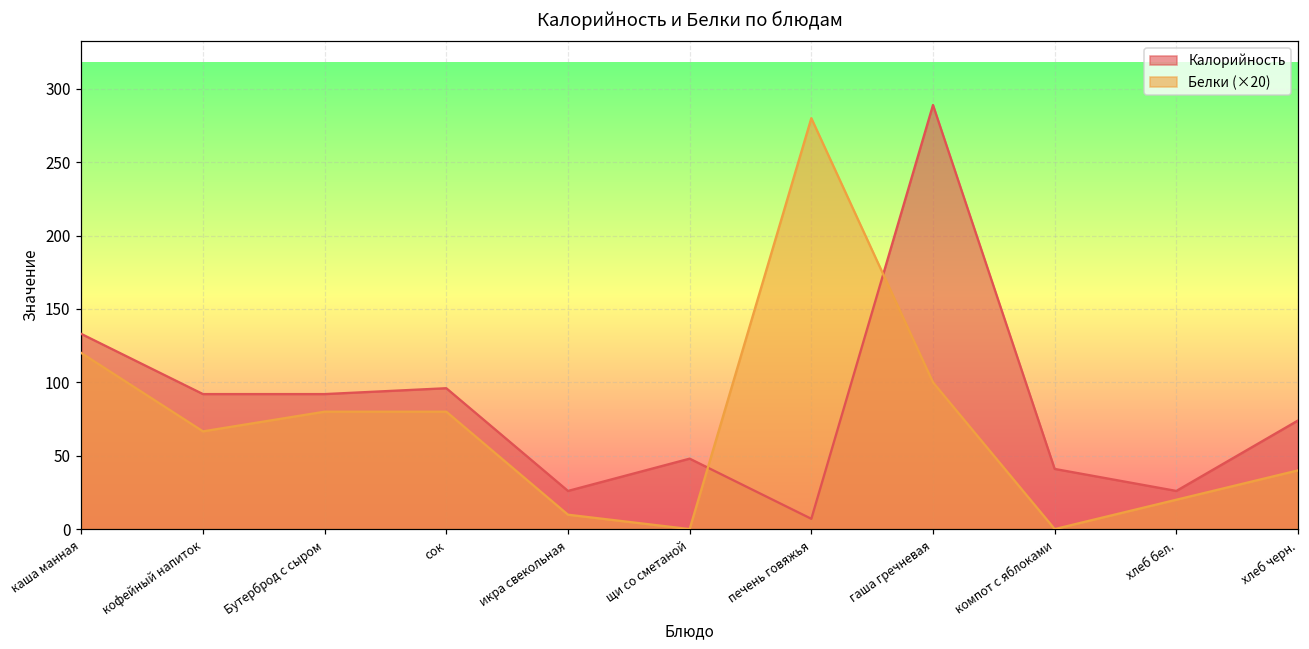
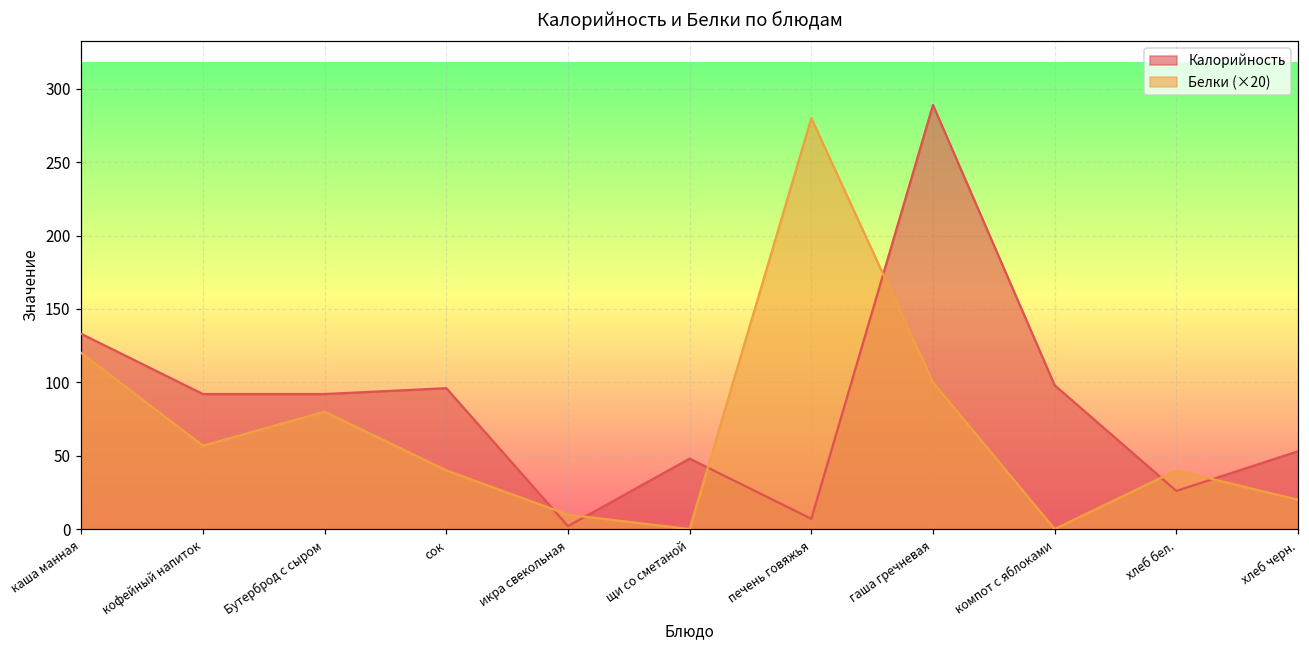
Белки (×20), кофейный напиток: 67 -> 57
Белки (×20), сок: 80 -> 40
Калорийность, икра свекольная: 26 -> 2
Калорийность, компот с яблоками: 41 -> 98
Белки (×20), хлеб бел.: 20 -> 40
Калорийность, хлеб черн.: 74 -> 53
Белки (×20), хлеб черн.: 40 -> 20
